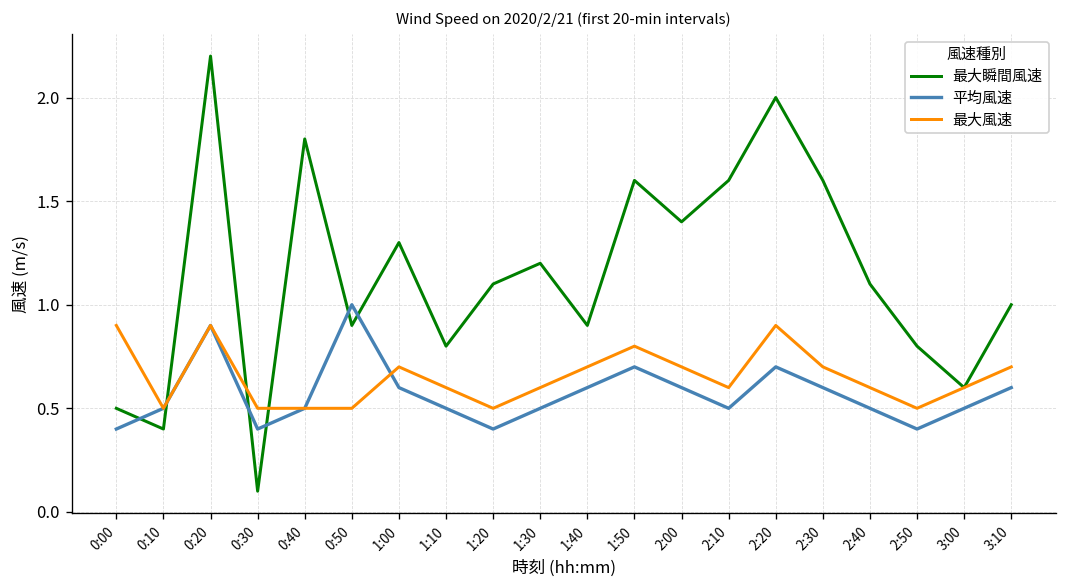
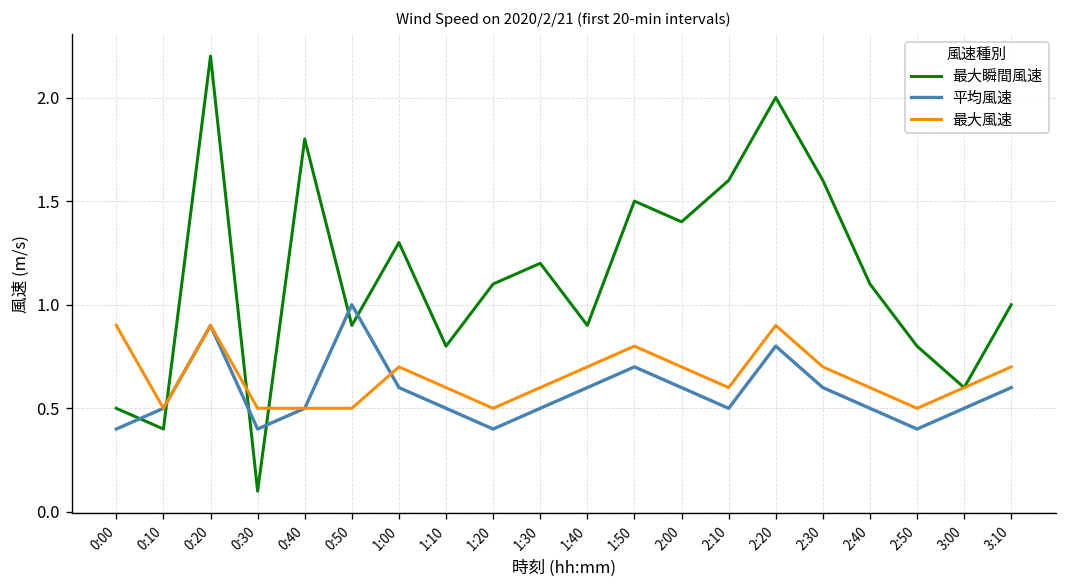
最大瞬間風速, 1:50: 1.6 -> 1.5
平均風速, 2:20: 0.7 -> 0.8
